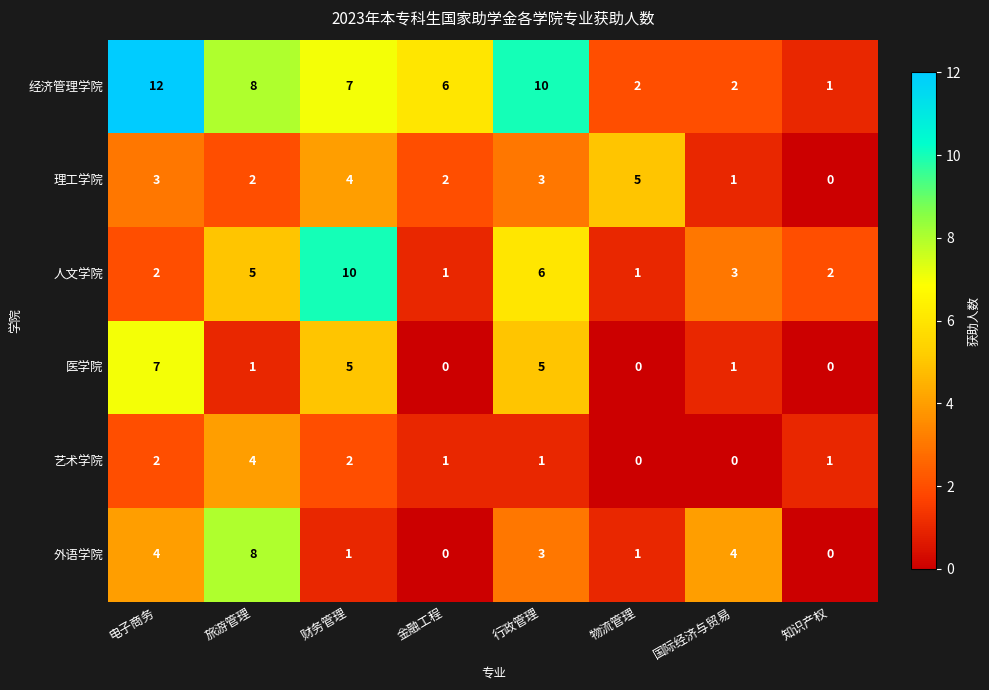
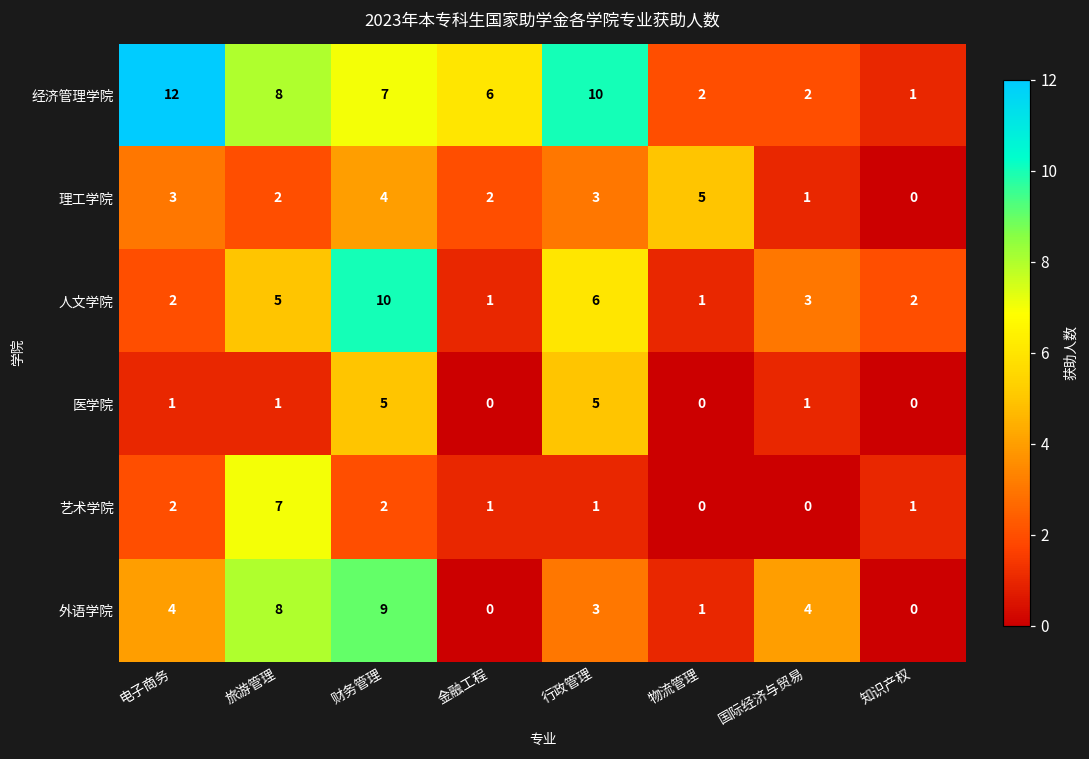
医学院, 电子商务: 7 -> 1
艺术学院, 旅游管理: 4 -> 7
外语学院, 财务管理: 1 -> 9
